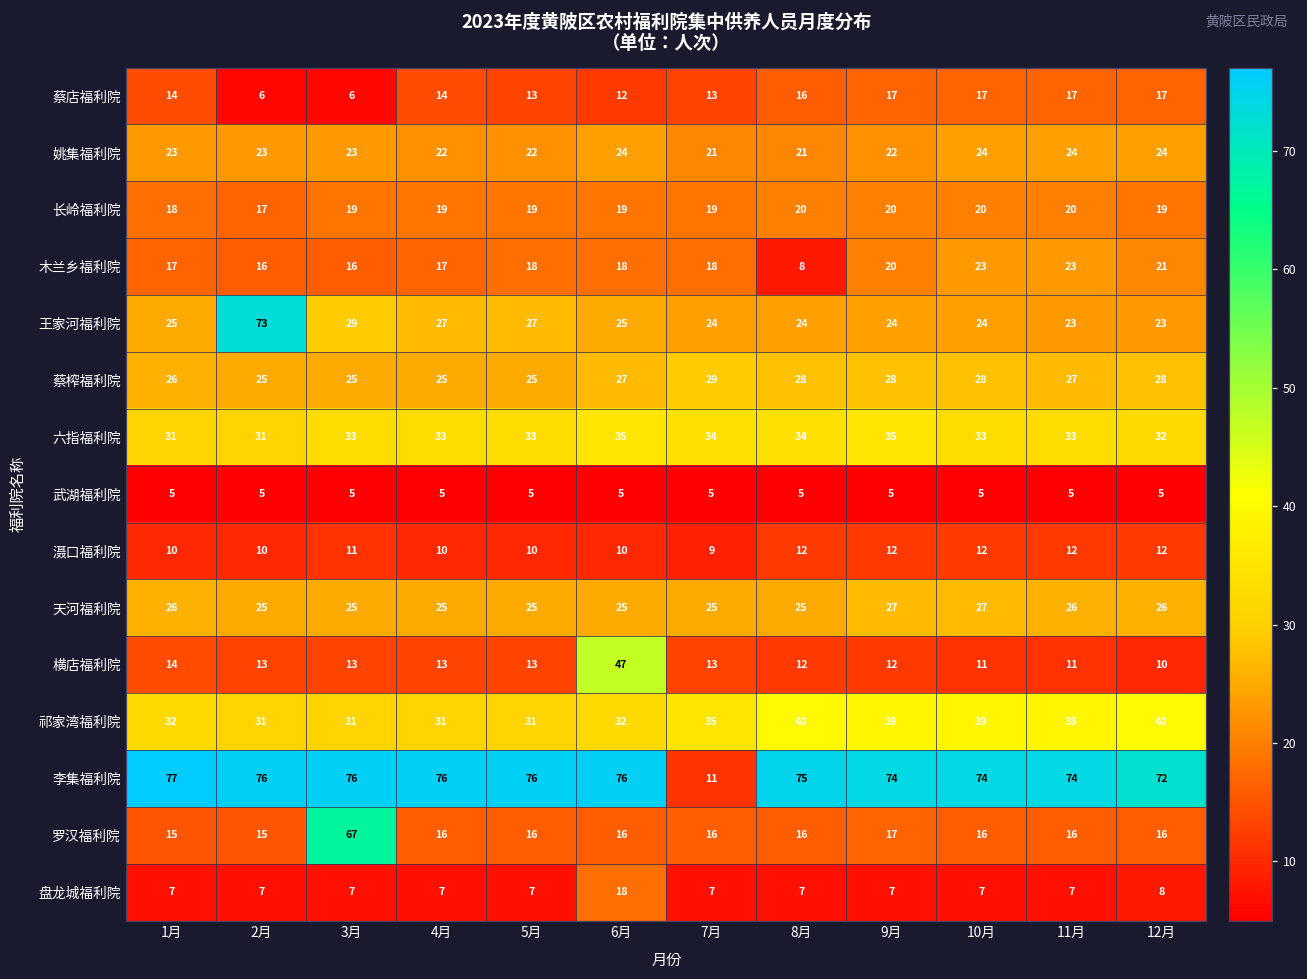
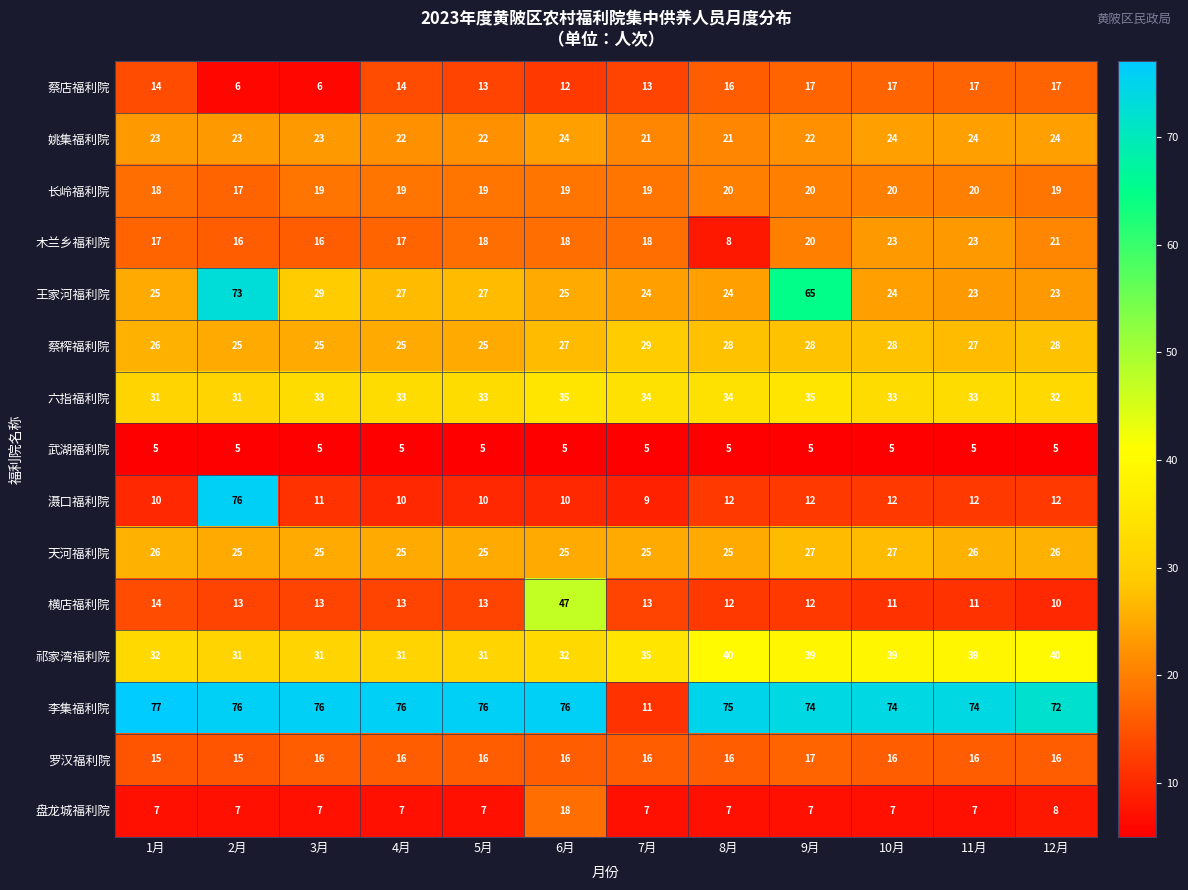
王家河福利院, 9月: 24 -> 65
滠口福利院, 2月: 10 -> 76
罗汉福利院, 3月: 67 -> 16
